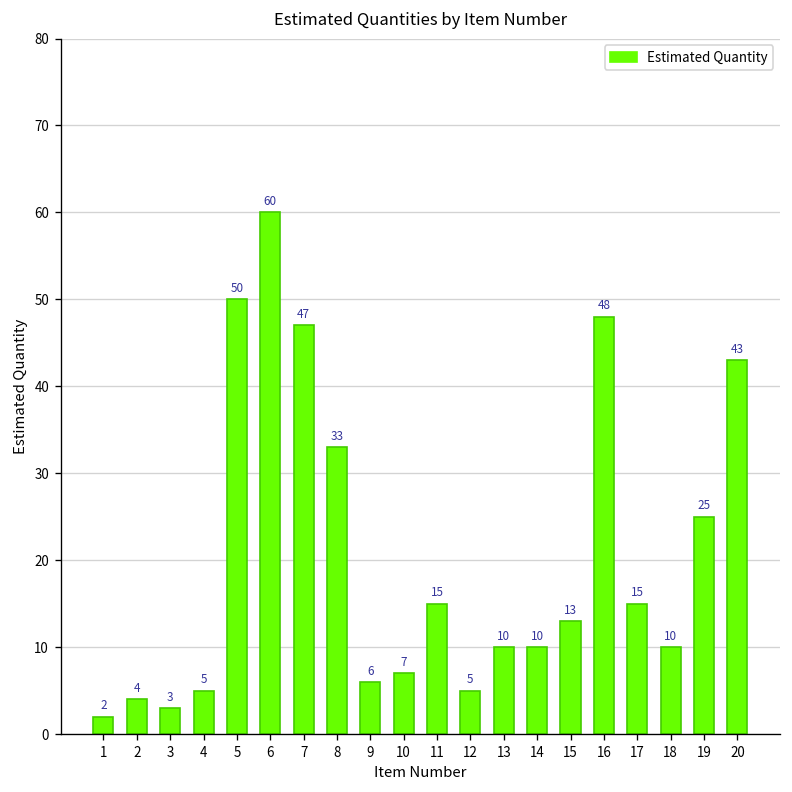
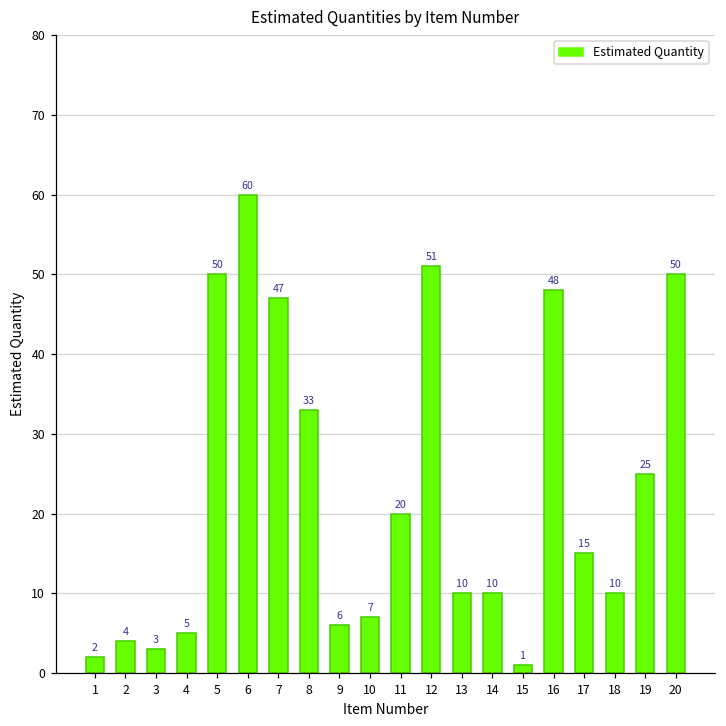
11: 15 -> 20
12: 5 -> 51
15: 13 -> 1
20: 43 -> 50
